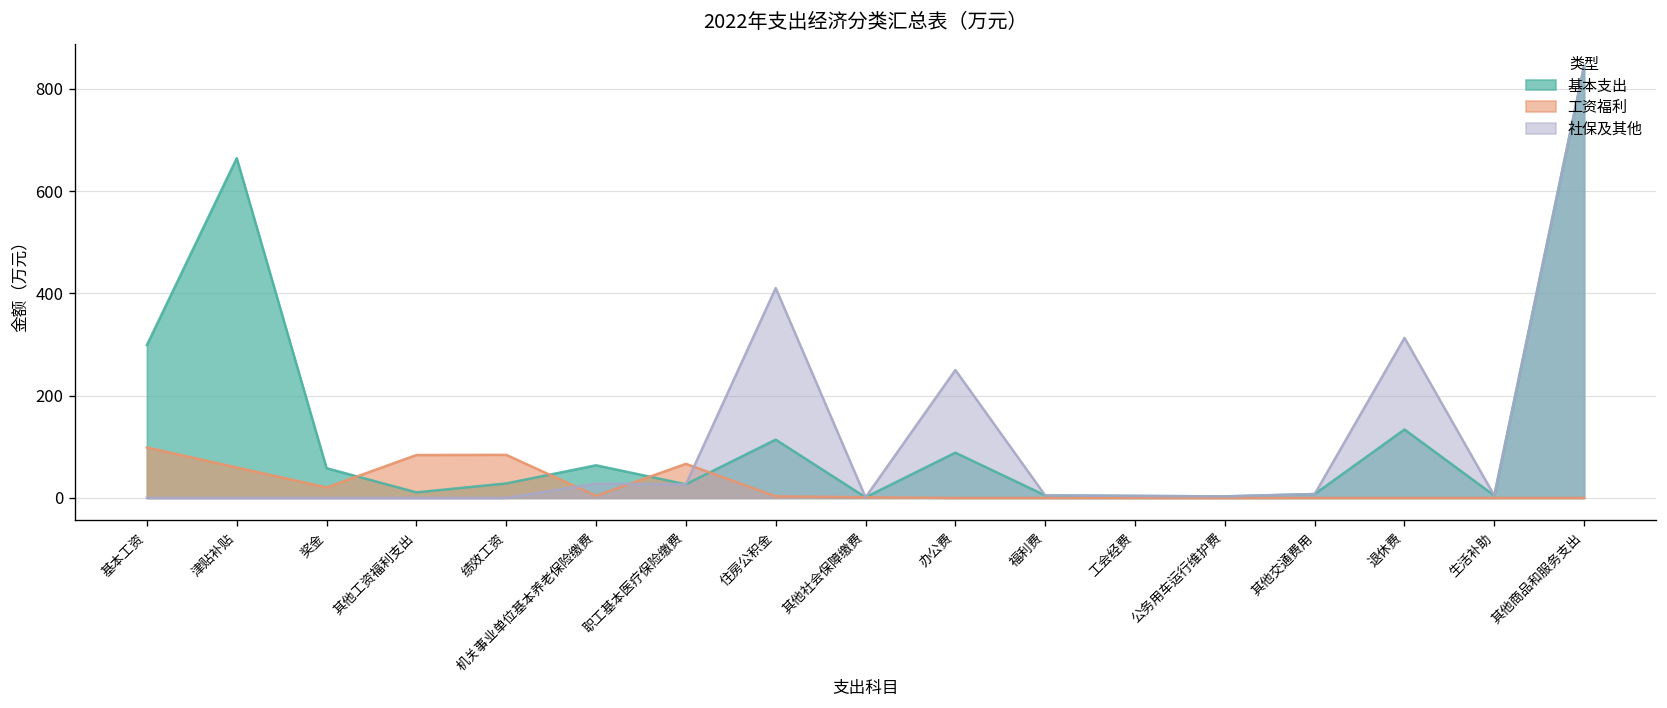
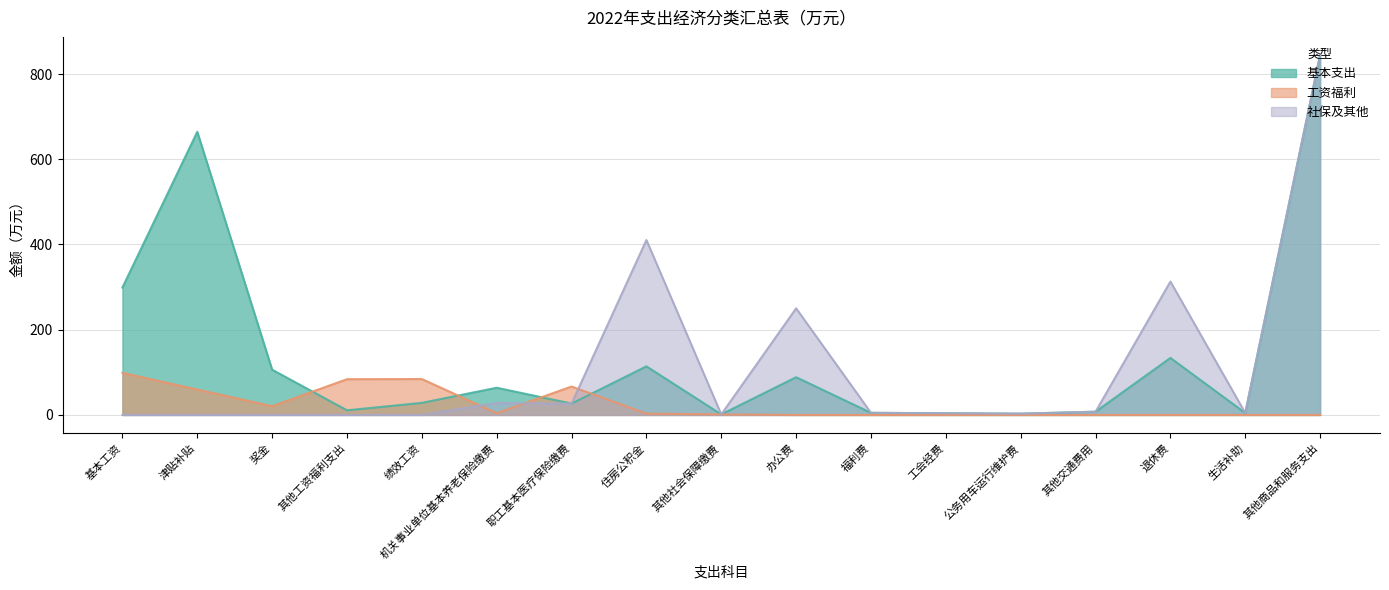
基本支出, 奖金: 60 -> 110
